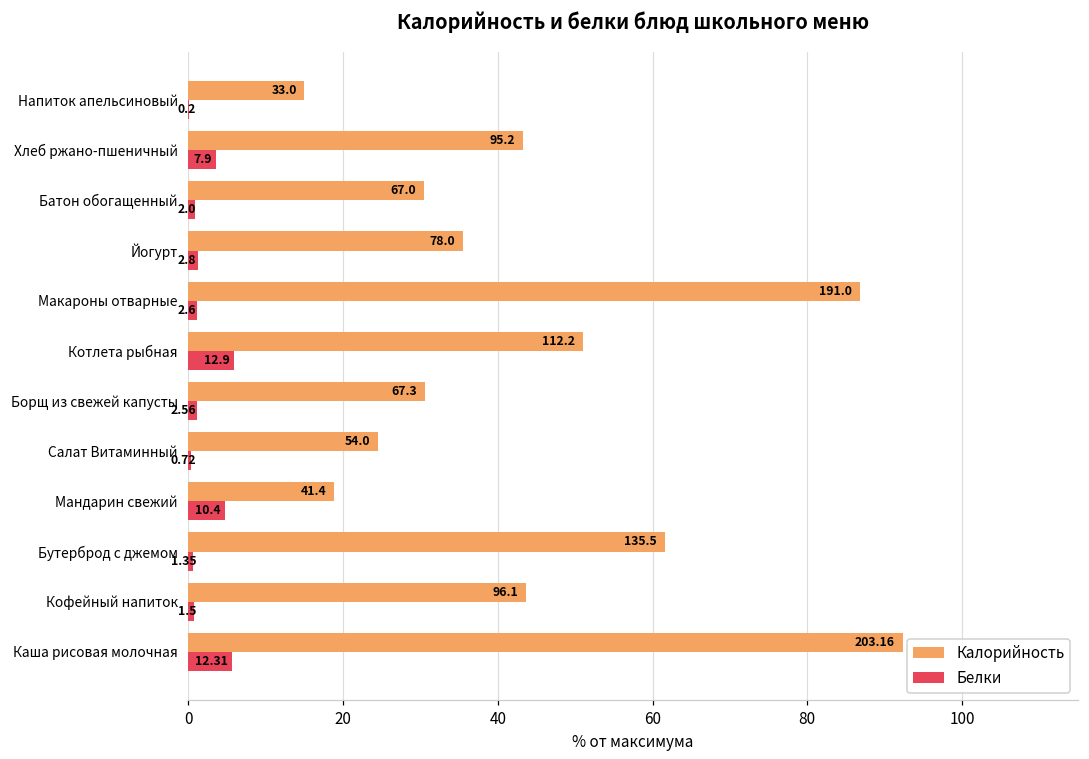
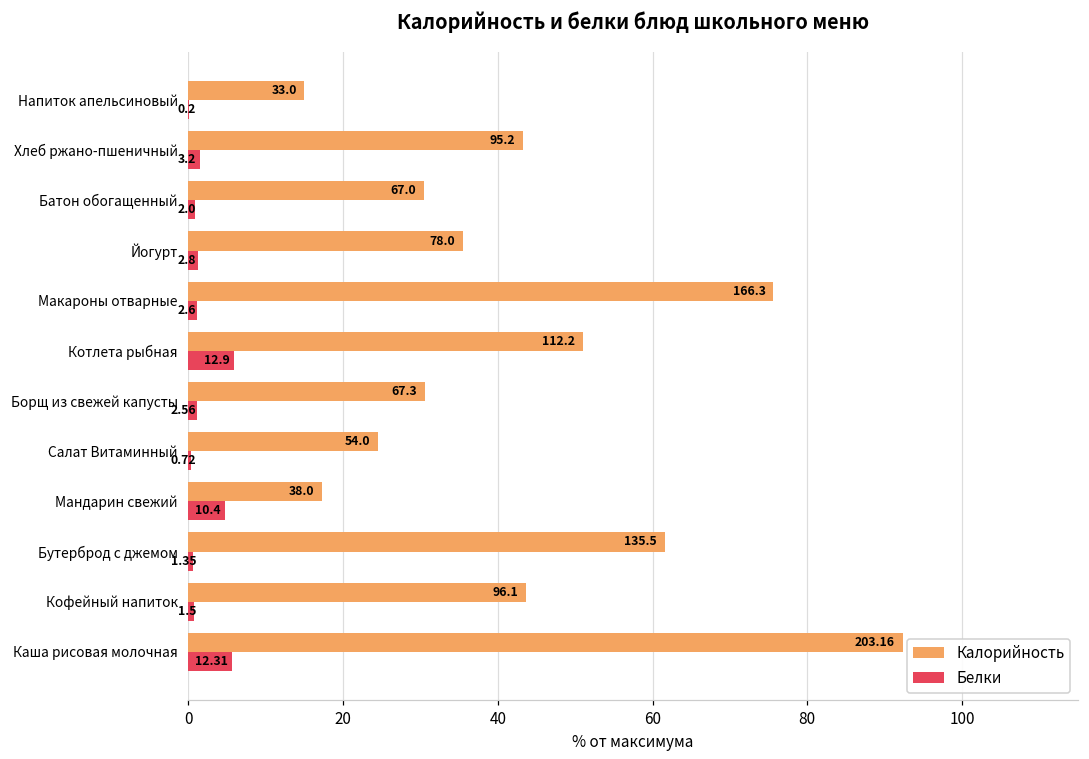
Белки, Хлеб ржано-пшеничный: 7.9 -> 3.2
Калорийность, Макароны отварные: 191.0 -> 166.3
Калорийность, Мандарин свежий: 41.4 -> 38.0
